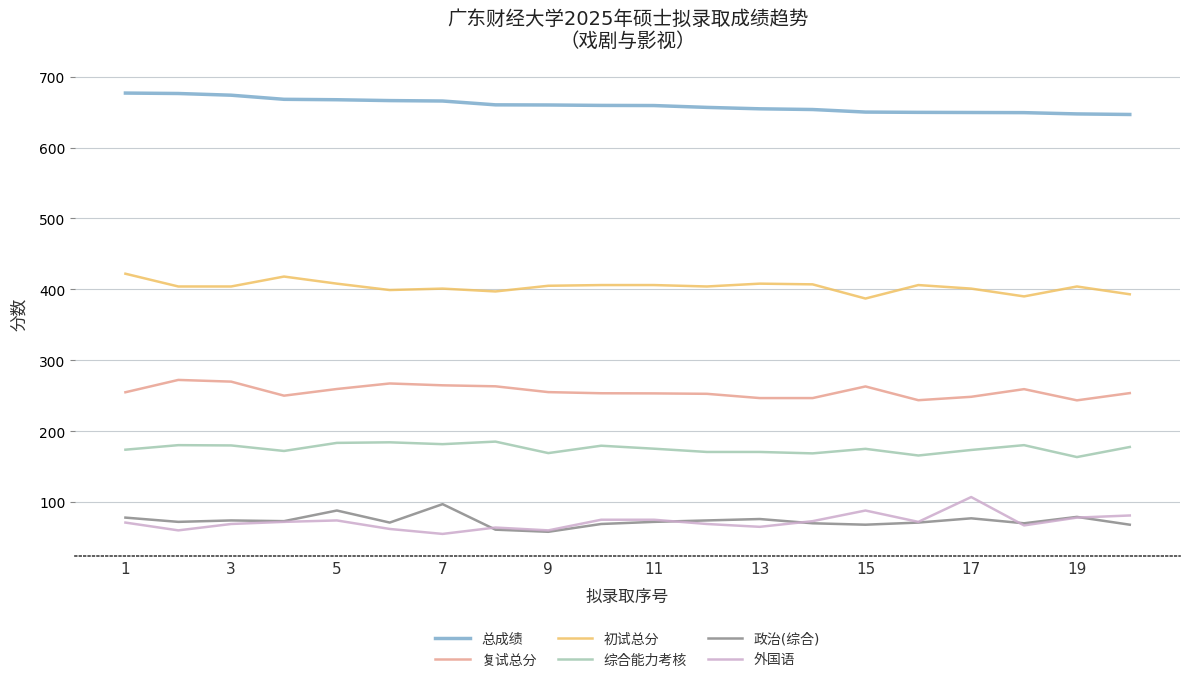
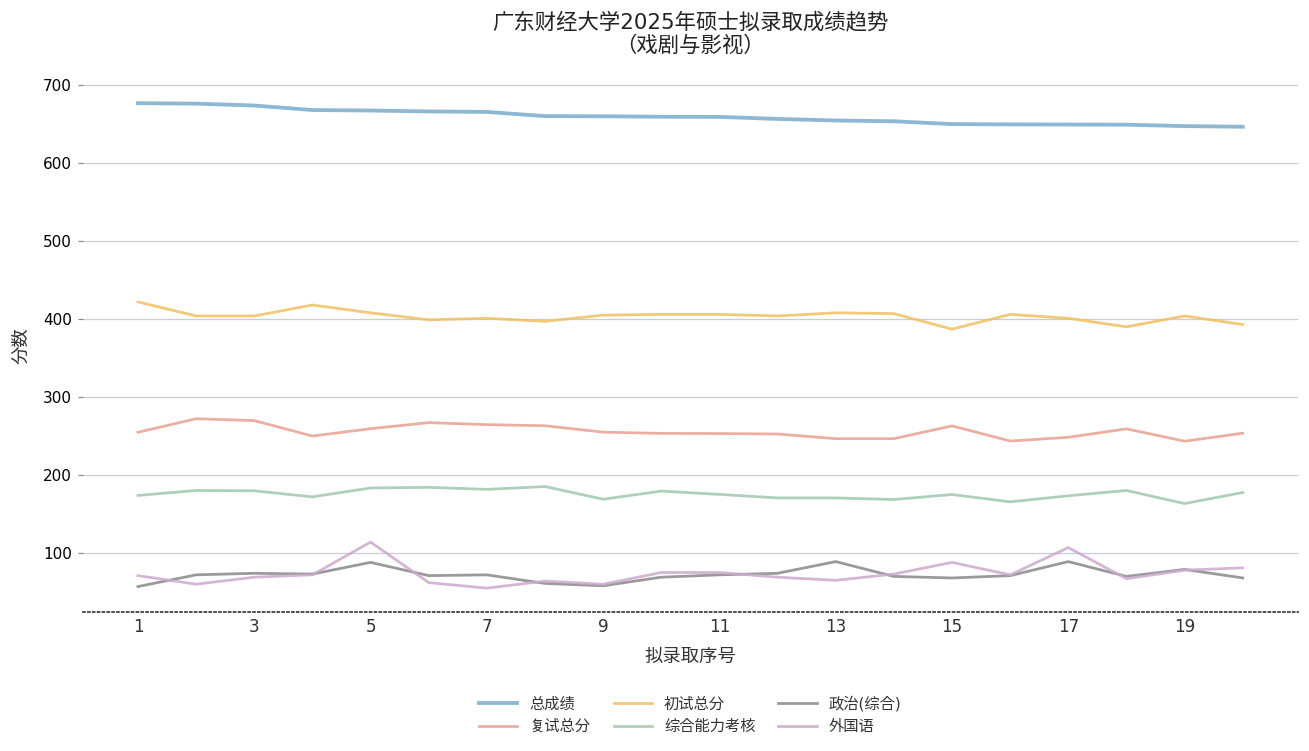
政治(综合), 1: 80 -> 60
外国语, 5: 70 -> 110
政治(综合), 7: 100 -> 70
政治(综合), 13: 80 -> 90
政治(综合), 17: 80 -> 90
